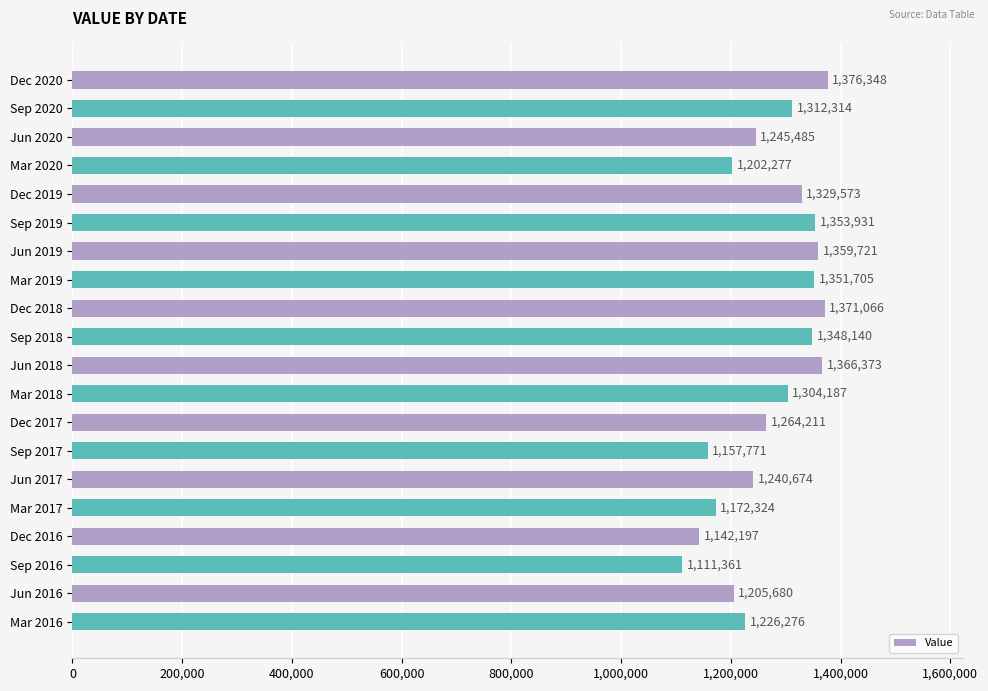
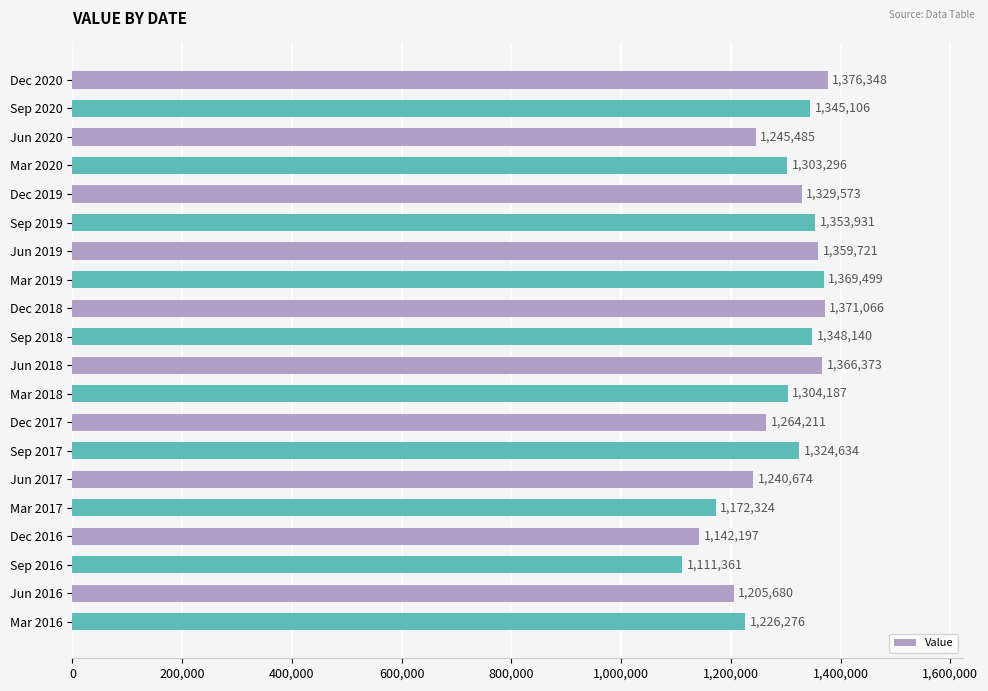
Sep 2020: 1,312,314 -> 1,345,106
Mar 2020: 1,202,277 -> 1,303,296
Mar 2019: 1,351,705 -> 1,369,499
Sep 2017: 1,157,771 -> 1,324,634
